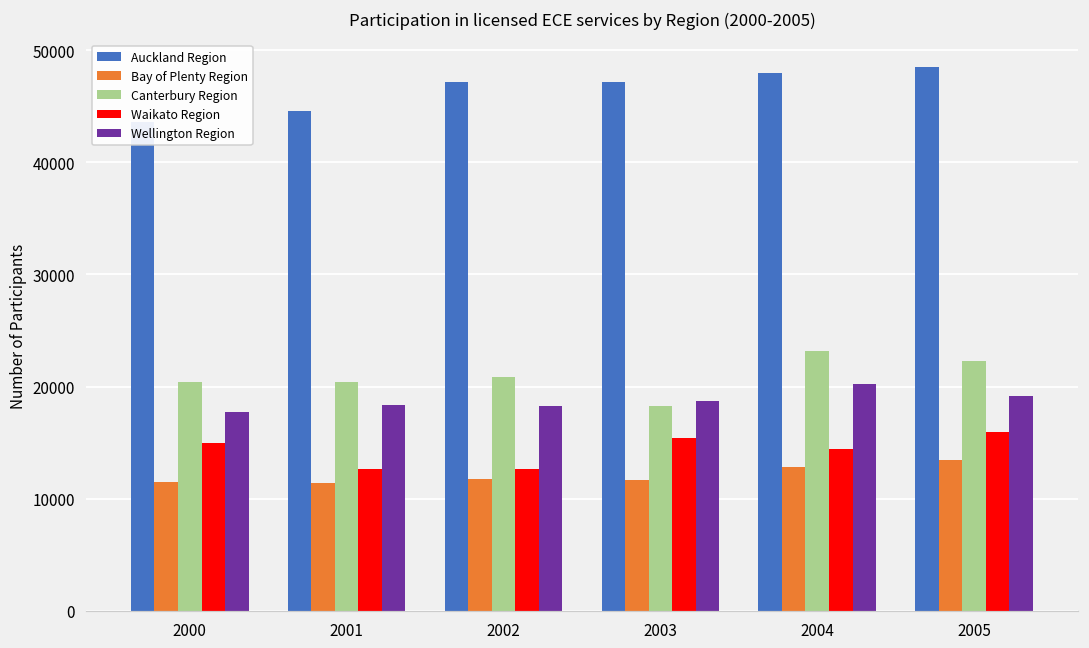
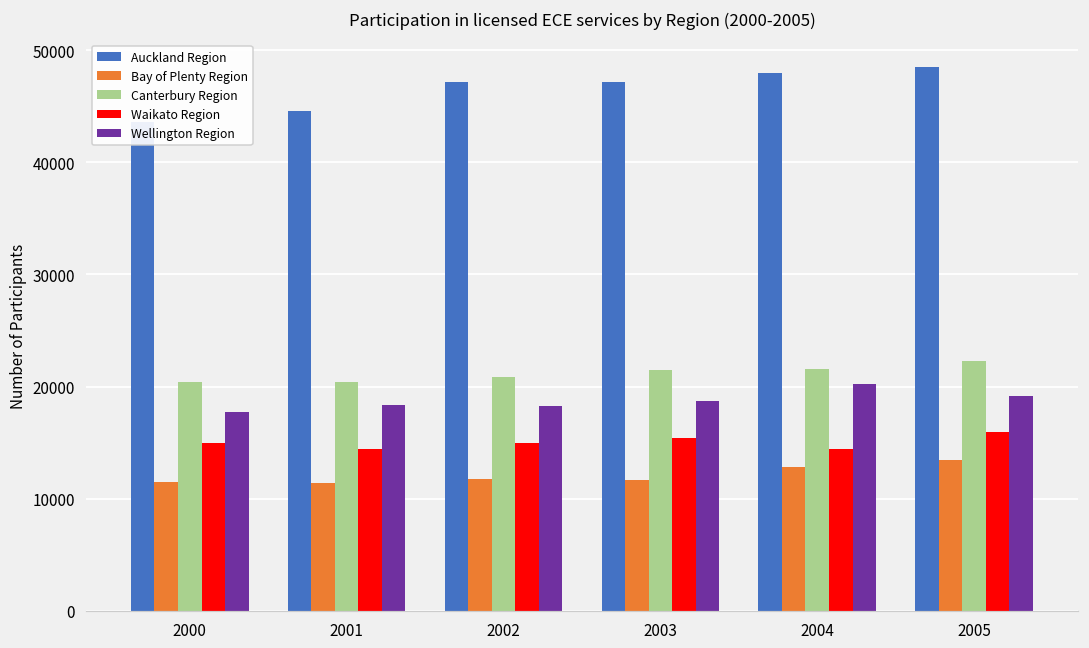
Waikato Region, 2001: 12700 -> 14400
Waikato Region, 2002: 12600 -> 15000
Canterbury Region, 2003: 18300 -> 21500
Canterbury Region, 2004: 23200 -> 21500
